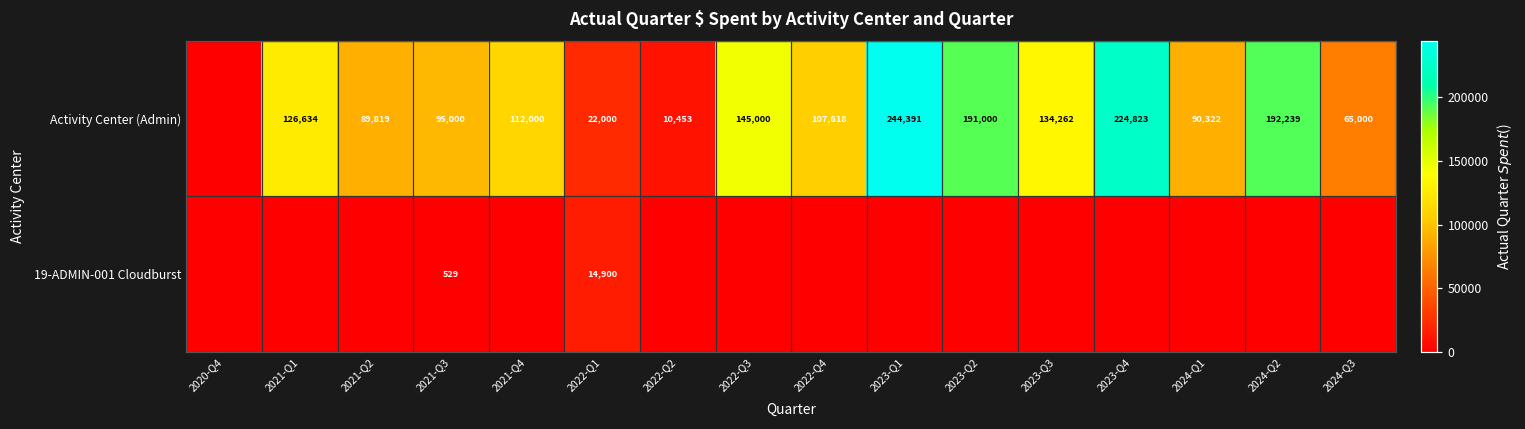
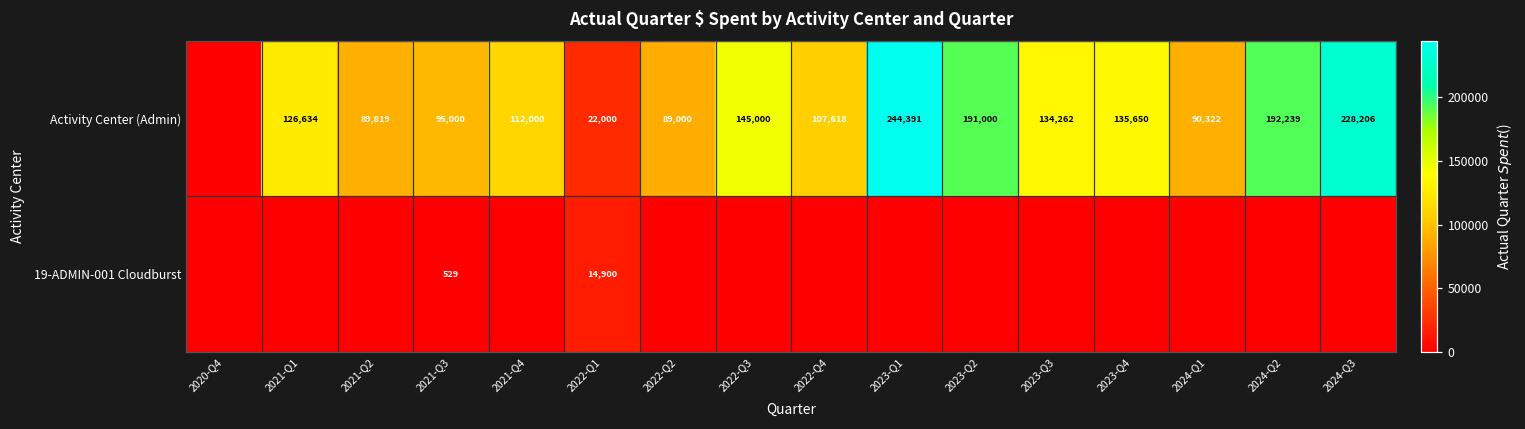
Activity Center (Admin), 2022-Q2: 10,453 -> 89,000
Activity Center (Admin), 2023-Q4: 224,823 -> 135,650
Activity Center (Admin), 2024-Q3: 65,000 -> 228,206
